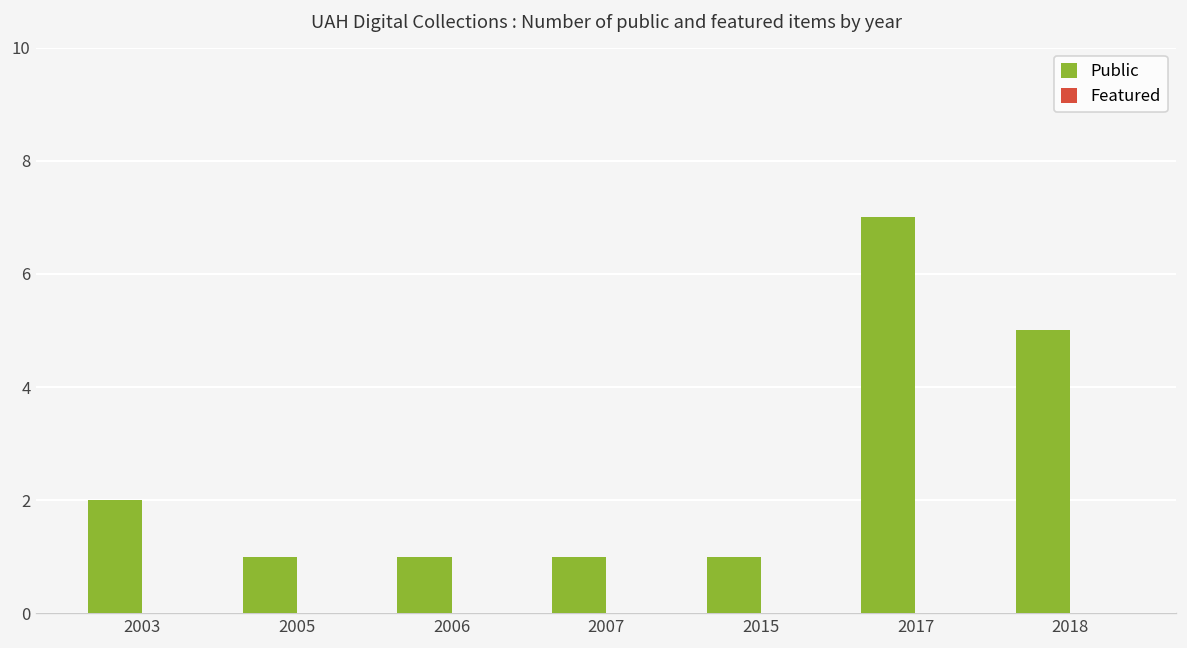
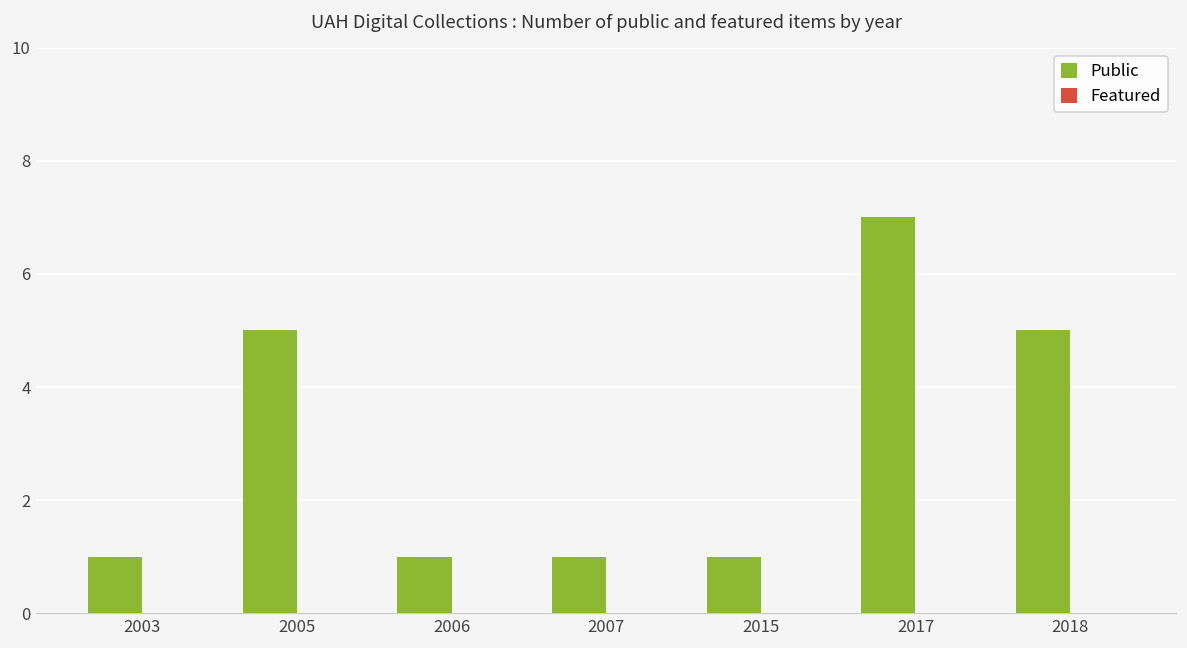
Public, 2003: 2 -> 1
Public, 2005: 1 -> 5
